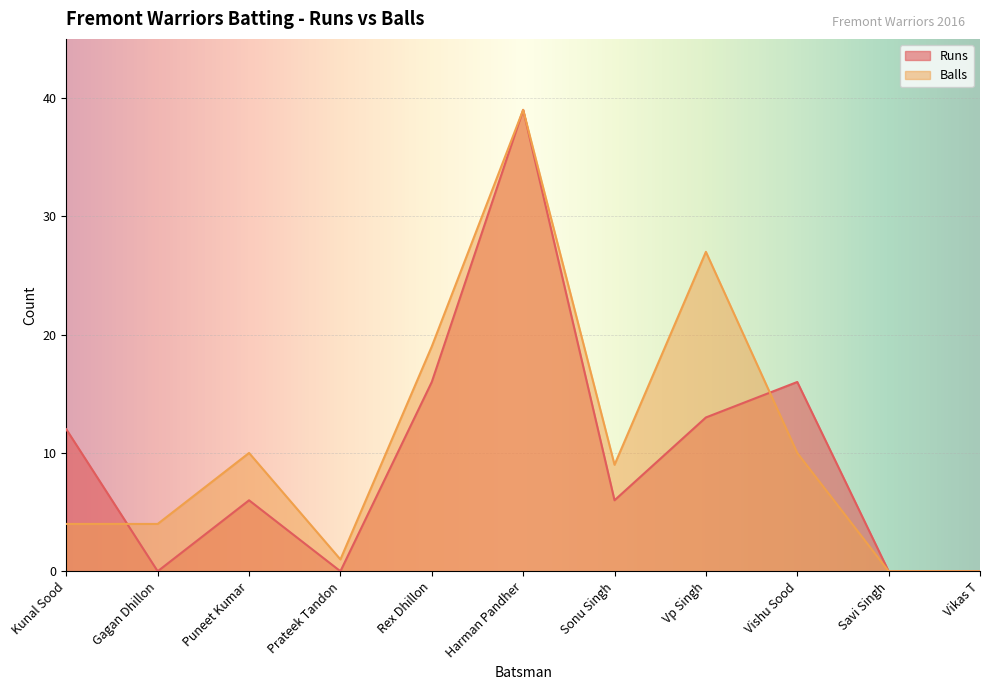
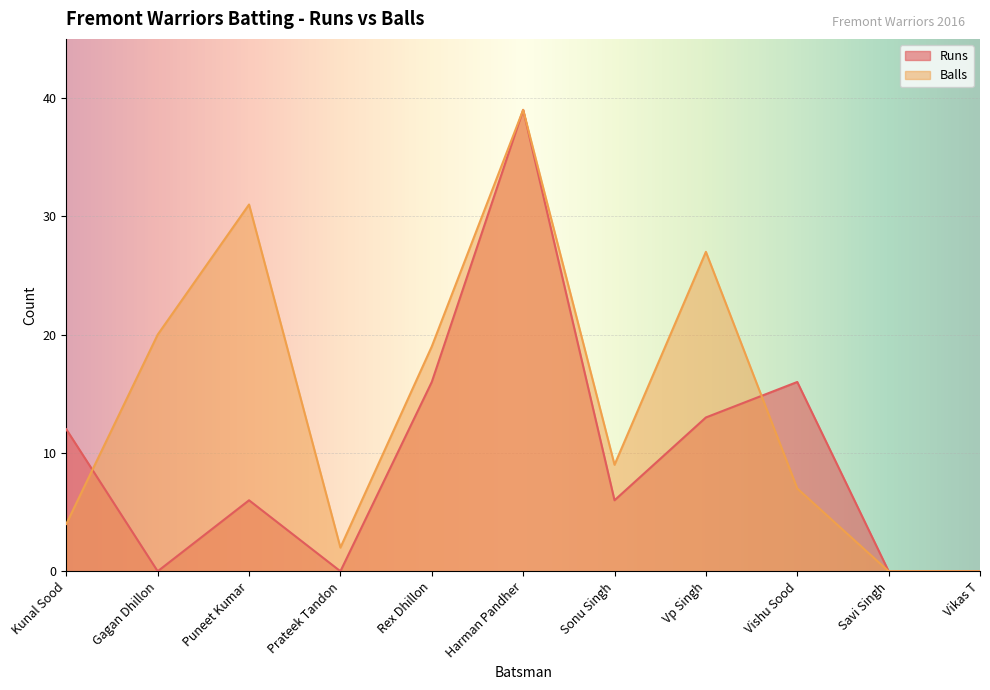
Balls, Gagan Dhillon: 4 -> 20
Balls, Puneet Kumar: 10 -> 31
Balls, Prateek Tandon: 1 -> 2
Balls, Vishu Sood: 10 -> 7
